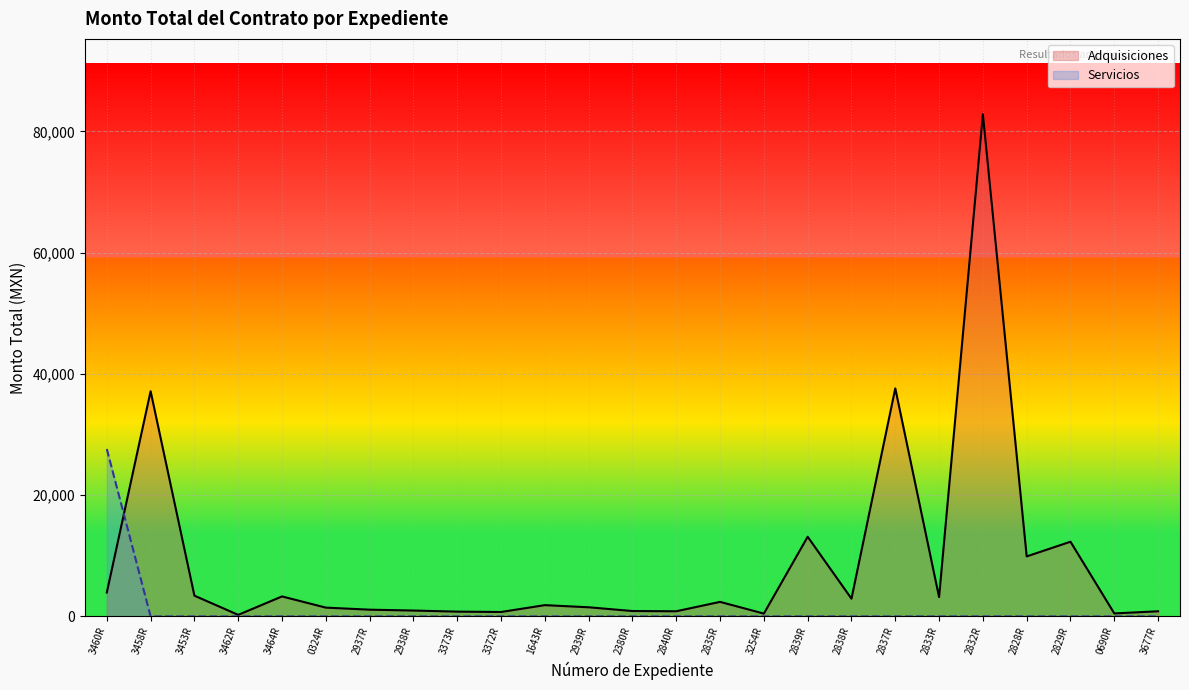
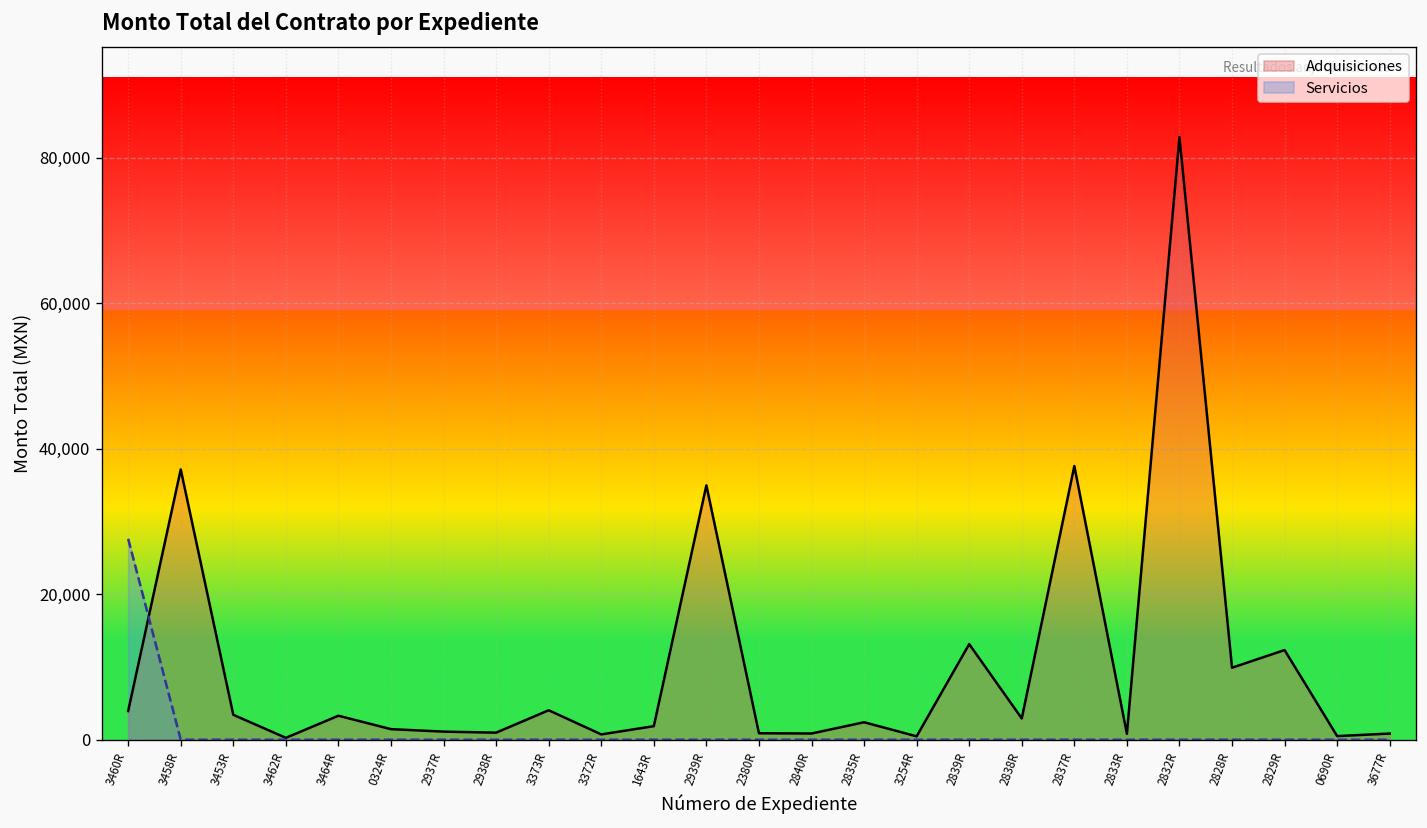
Adquisiciones, 3373R: 1,000 -> 4,000
Adquisiciones, 2939R: 2,000 -> 35,000
Adquisiciones, 2833R: 3,000 -> 1,000
